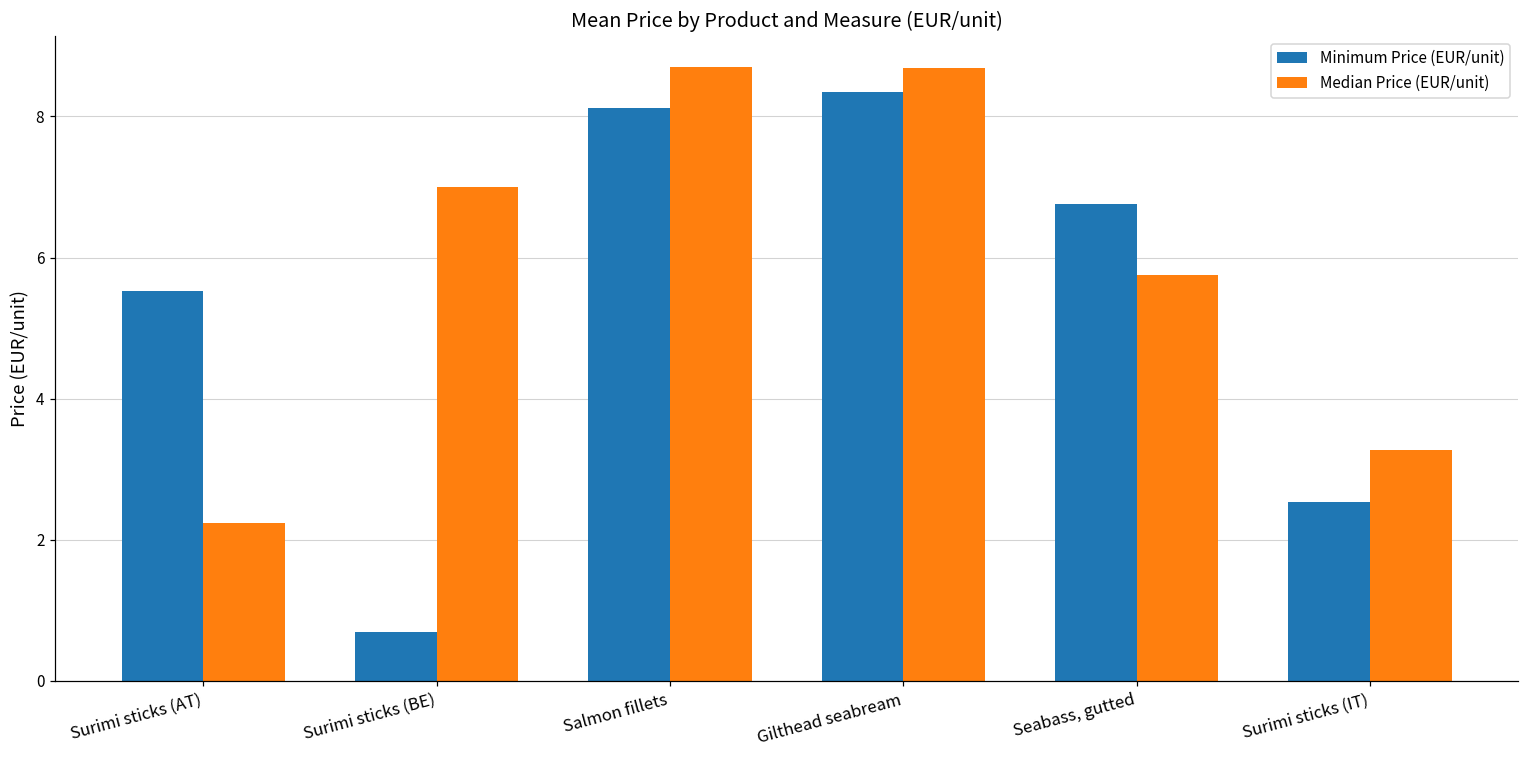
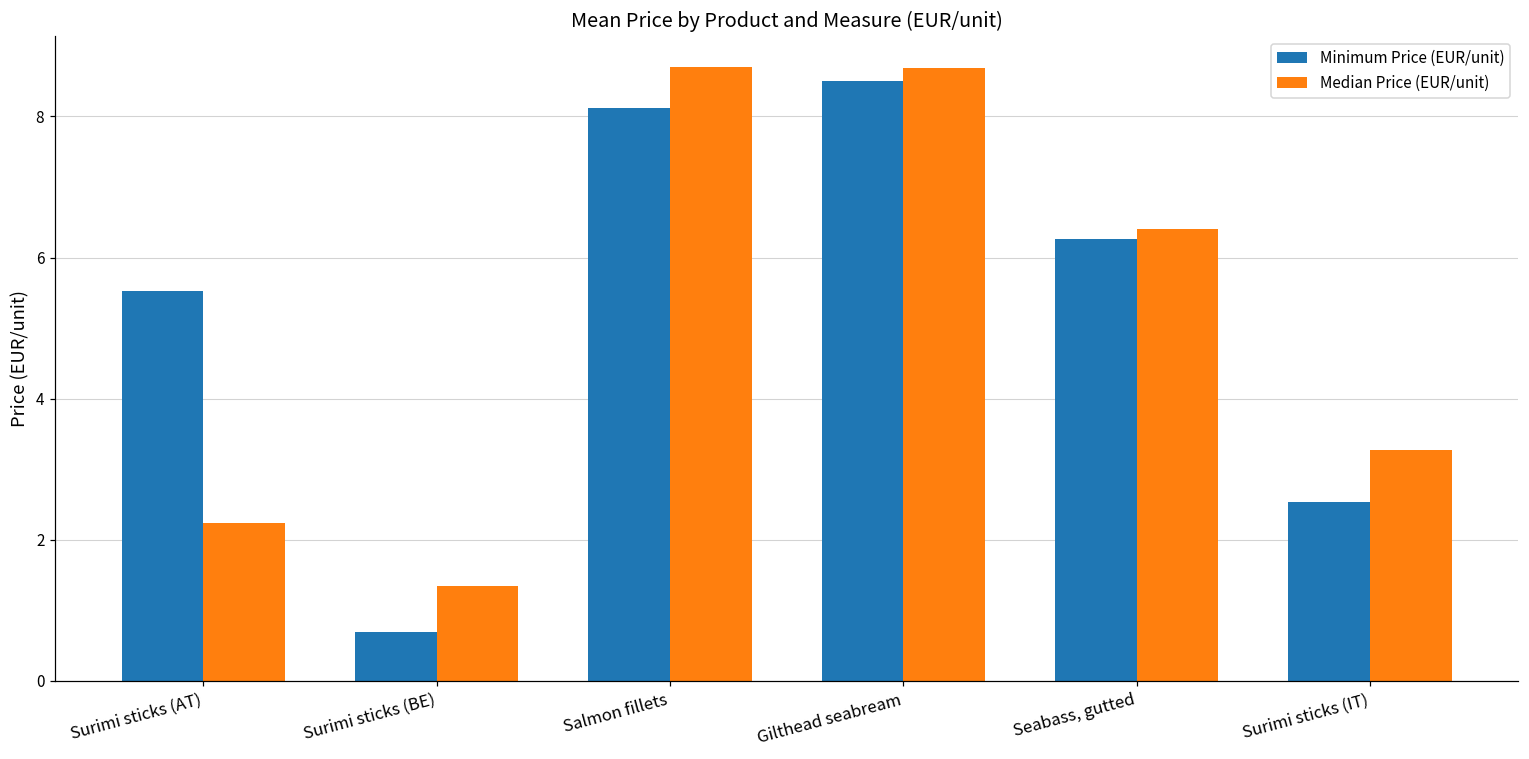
Median Price (EUR/unit), Surimi sticks (BE): 7.0 -> 1.3
Minimum Price (EUR/unit), Gilthead seabream: 8.4 -> 8.5
Minimum Price (EUR/unit), Seabass, gutted: 6.8 -> 6.3
Median Price (EUR/unit), Seabass, gutted: 5.7 -> 6.4
